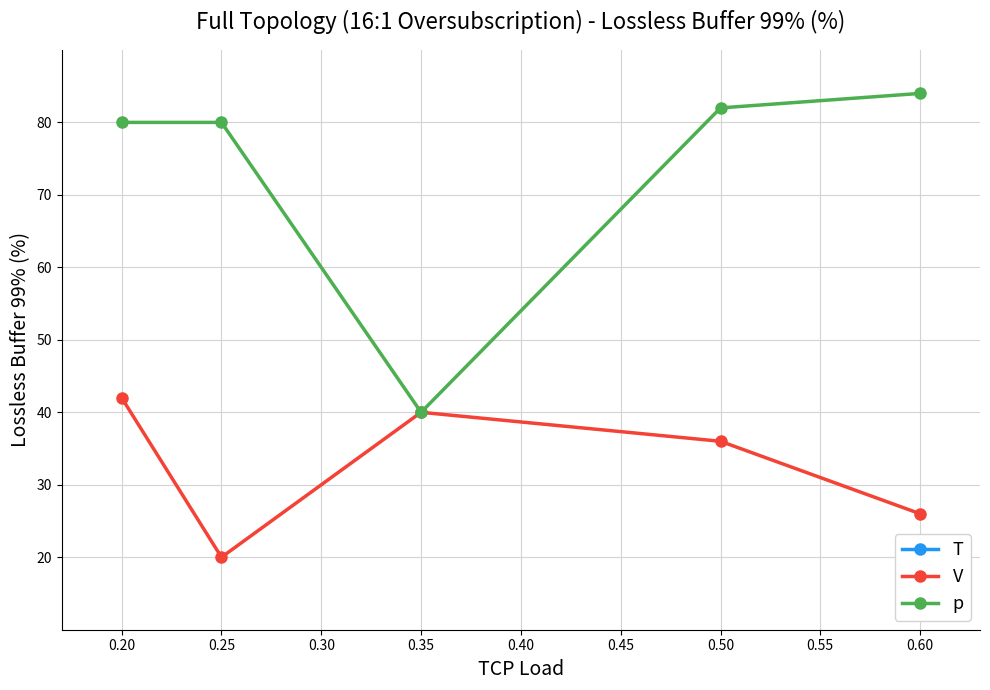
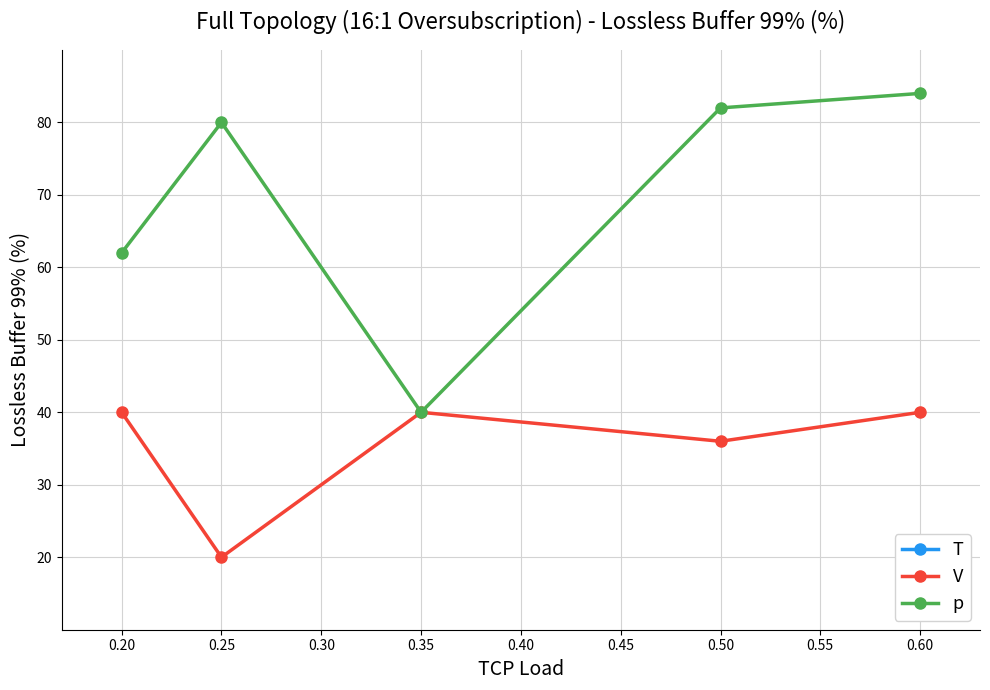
V, 0.20: 42 -> 40
p, 0.20: 80 -> 62
V, 0.60: 26 -> 40
